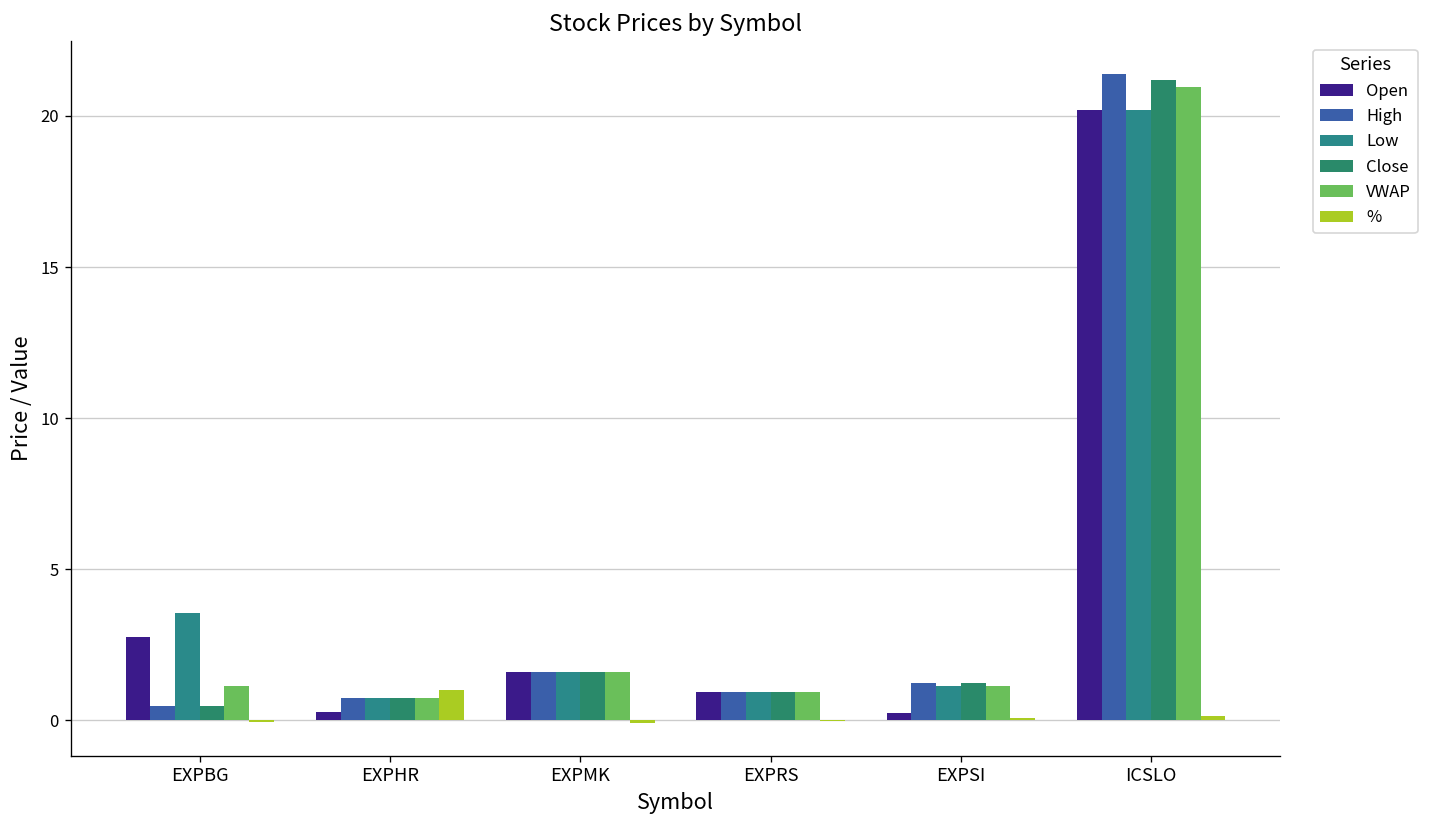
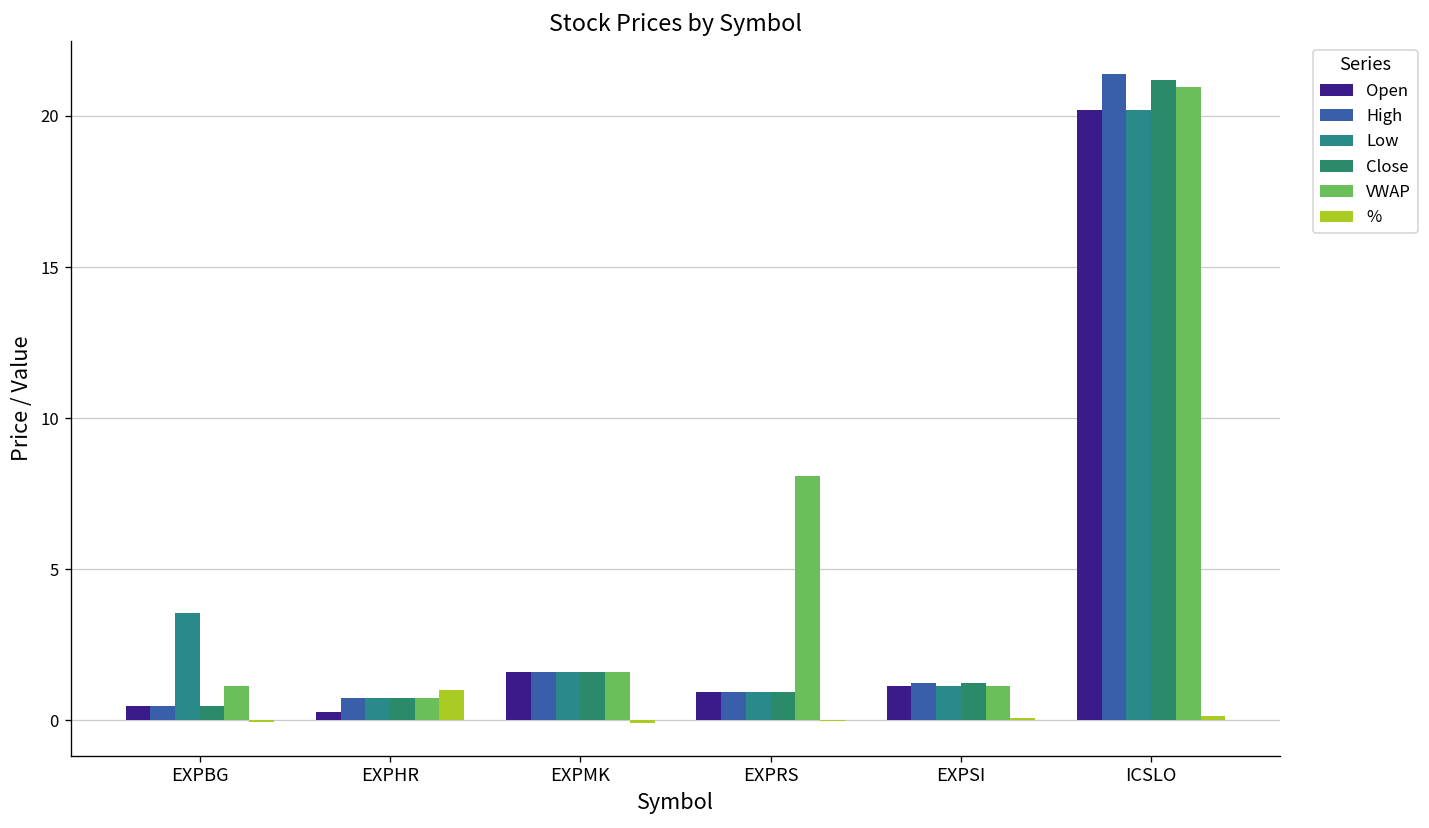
Open, EXPBG: 2.8 -> 0.5
VWAP, EXPRS: 0.9 -> 8.1
Open, EXPSI: 0.2 -> 1.1
